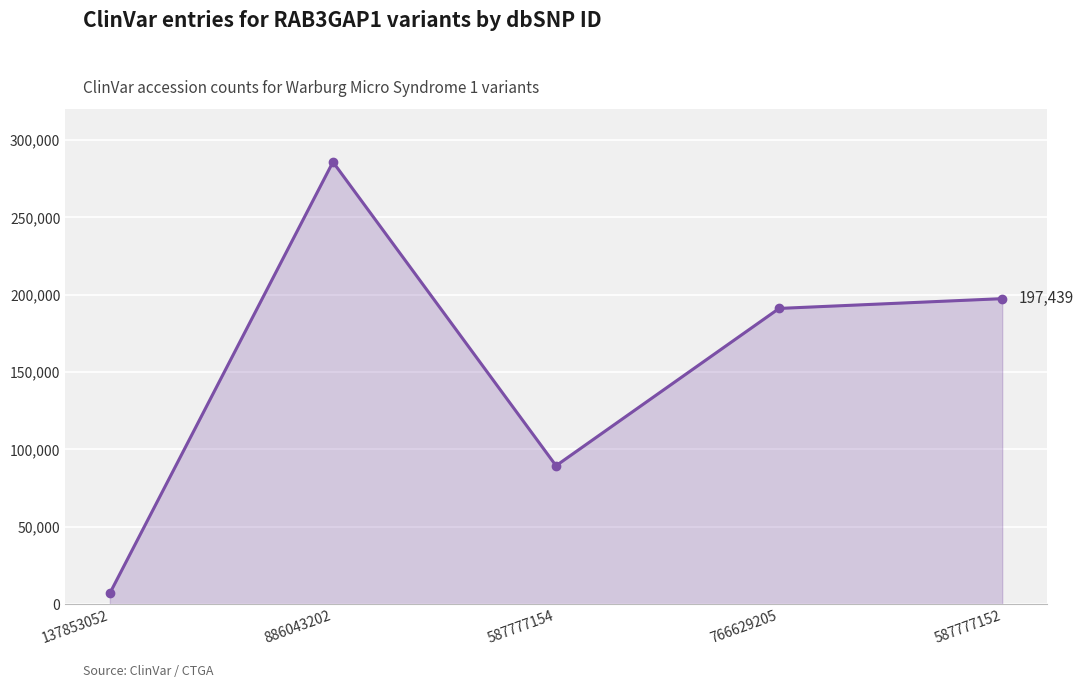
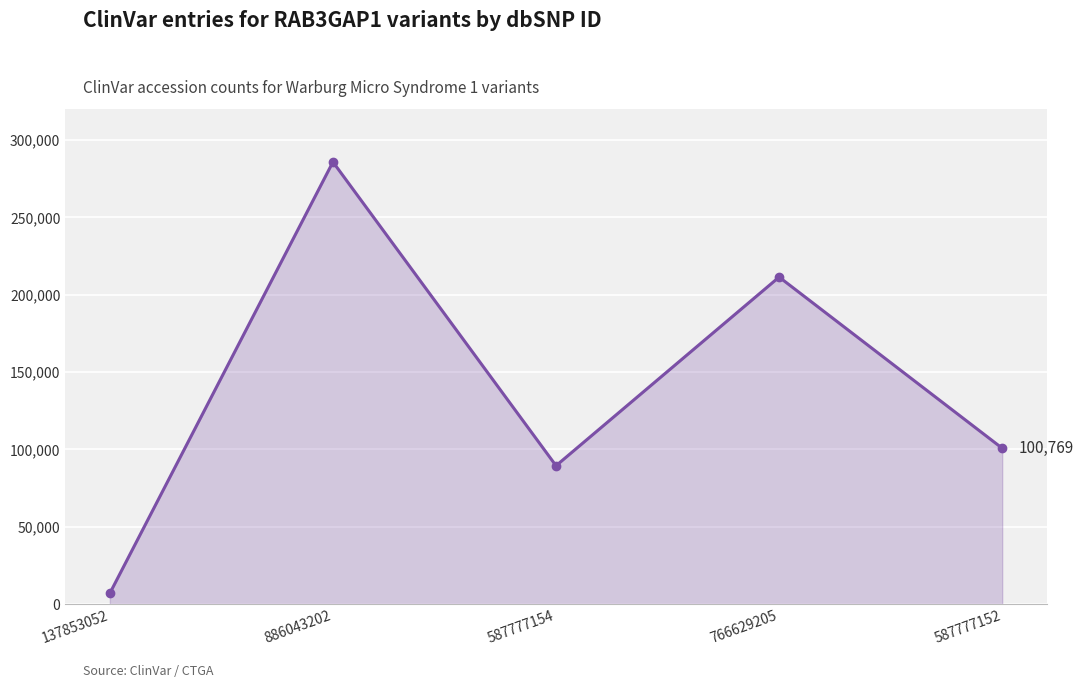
766629205: 191,000 -> 211,000
587777152: 197,439 -> 100,769
